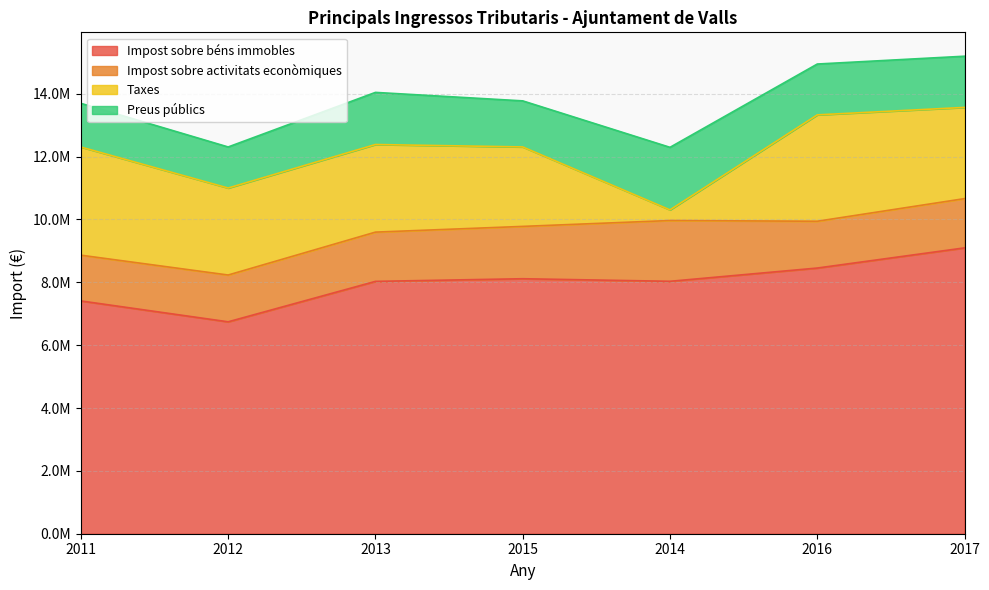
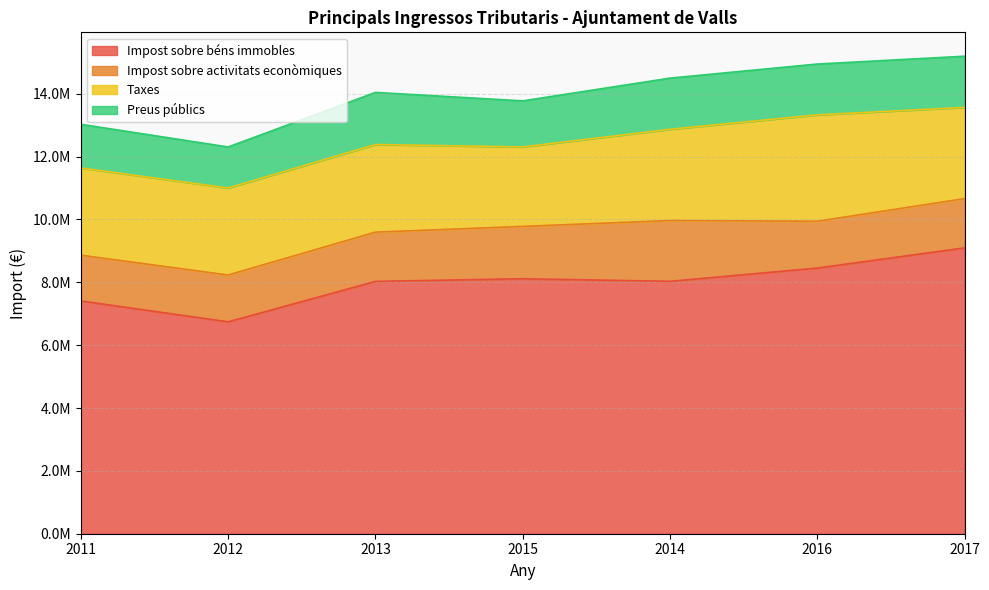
Taxes, 2011: 3400000 -> 2800000
Taxes, 2014: 300000 -> 2900000
Preus públics, 2014: 2000000 -> 1600000
